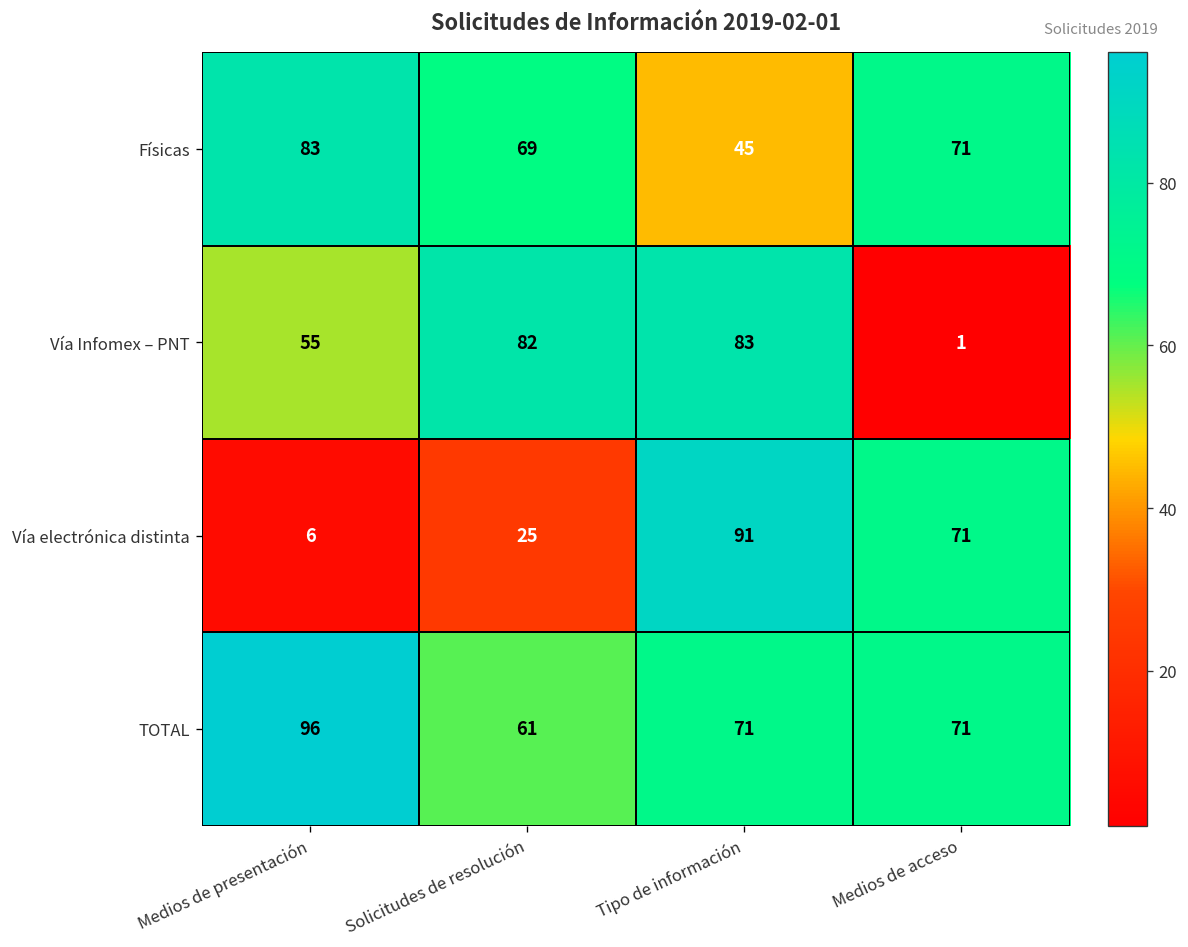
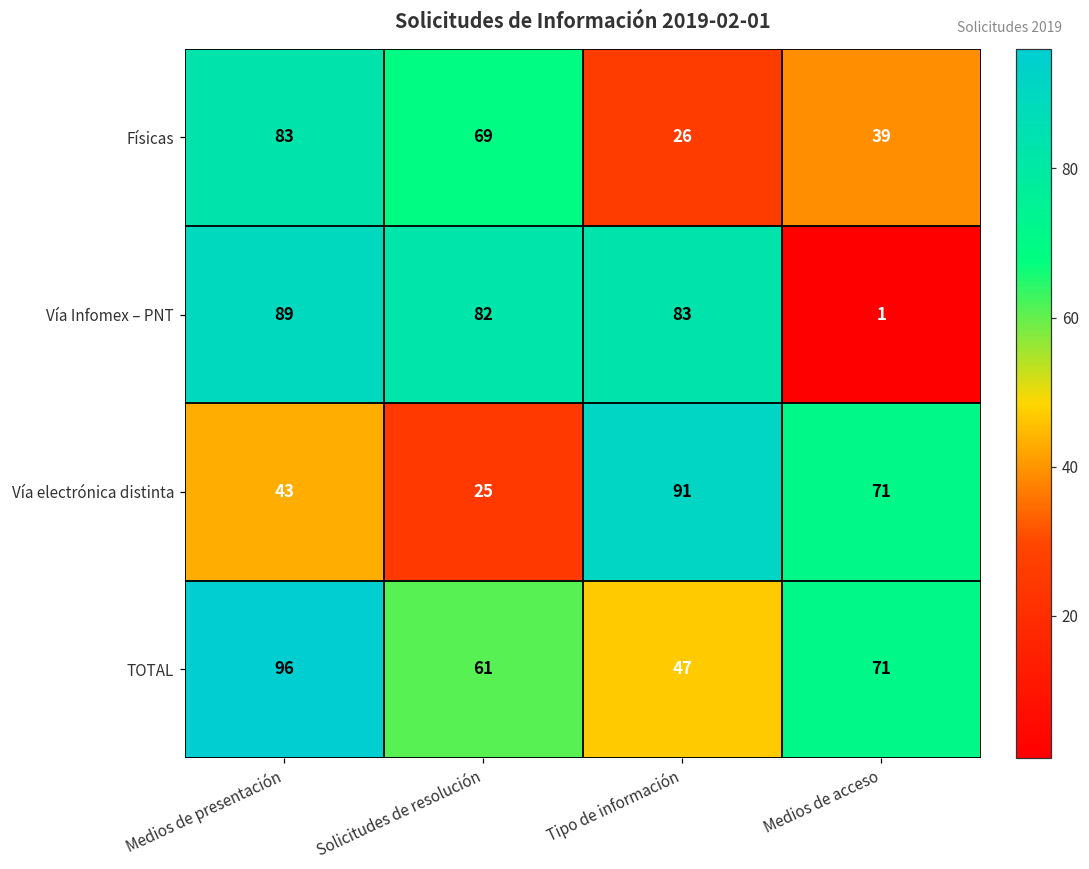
Físicas, Tipo de información: 45 -> 26
Físicas, Medios de acceso: 71 -> 39
Vía Infomex – PNT, Medios de presentación: 55 -> 89
Vía electrónica distinta, Medios de presentación: 6 -> 43
TOTAL, Tipo de información: 71 -> 47
